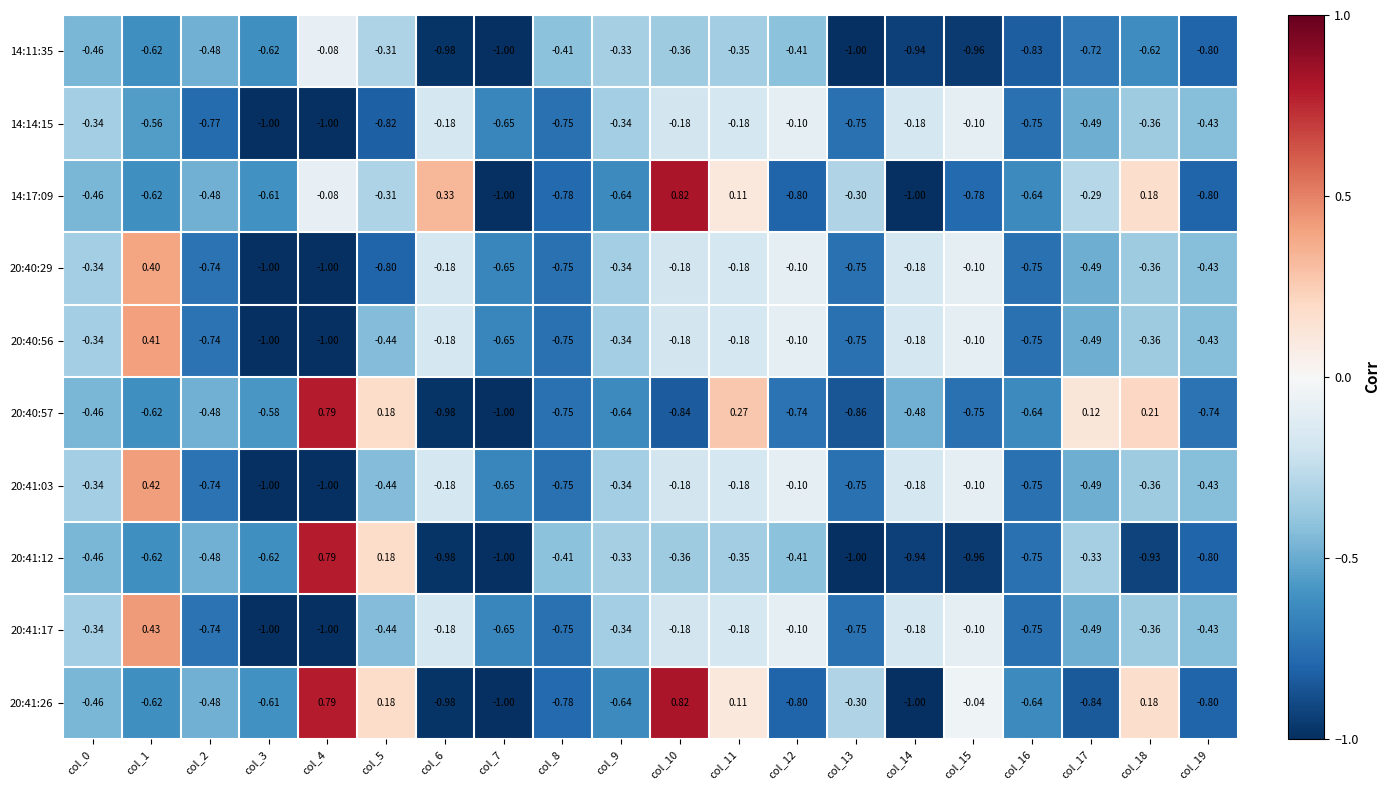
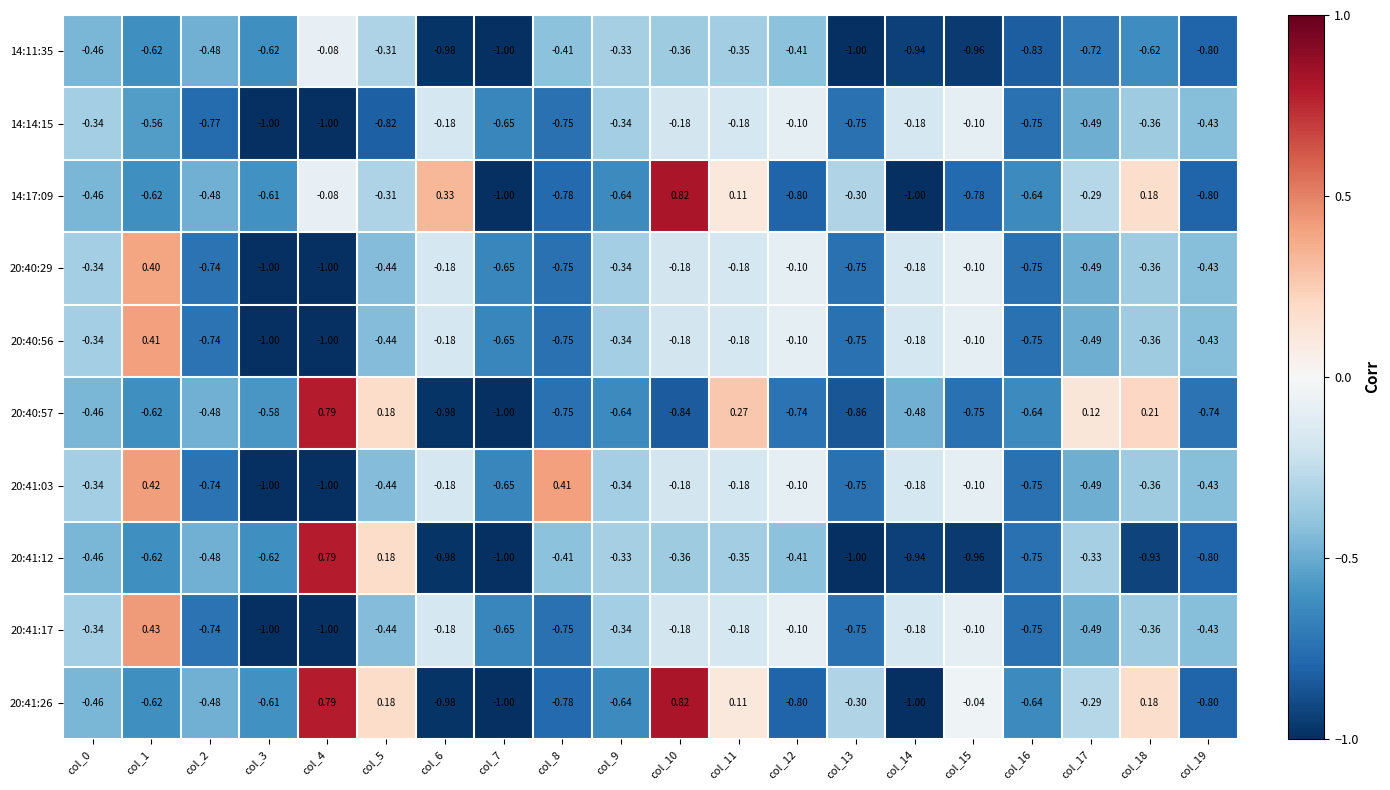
20:40:29, col_5: -0.80 -> -0.44
20:41:03, col_8: -0.75 -> 0.41
20:41:26, col_17: -0.84 -> -0.29
